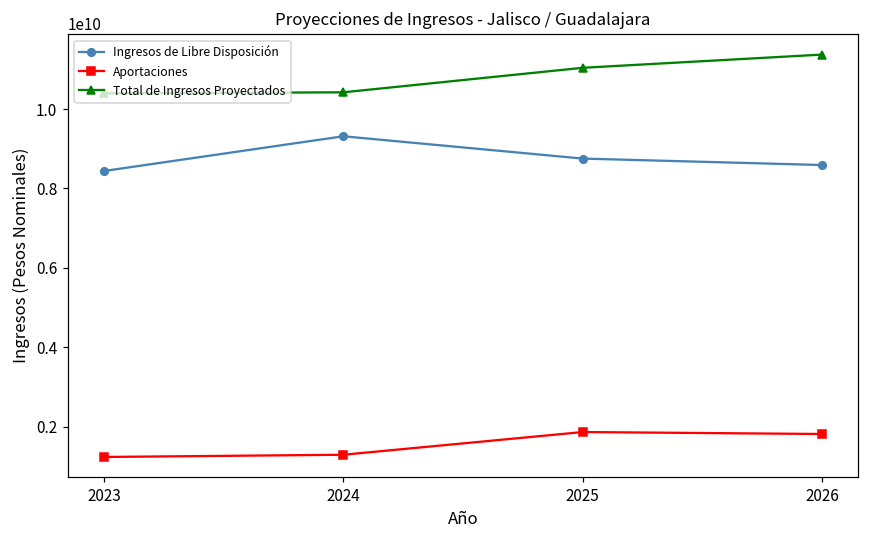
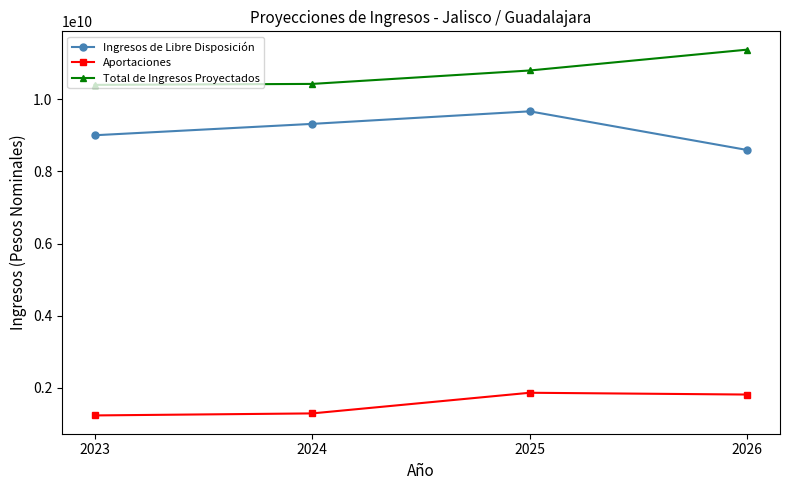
Ingresos de Libre Disposición, 2023: 8400000000 -> 9000000000
Ingresos de Libre Disposición, 2025: 8800000000 -> 9700000000
Total de Ingresos Proyectados, 2025: 11000000000 -> 10800000000
